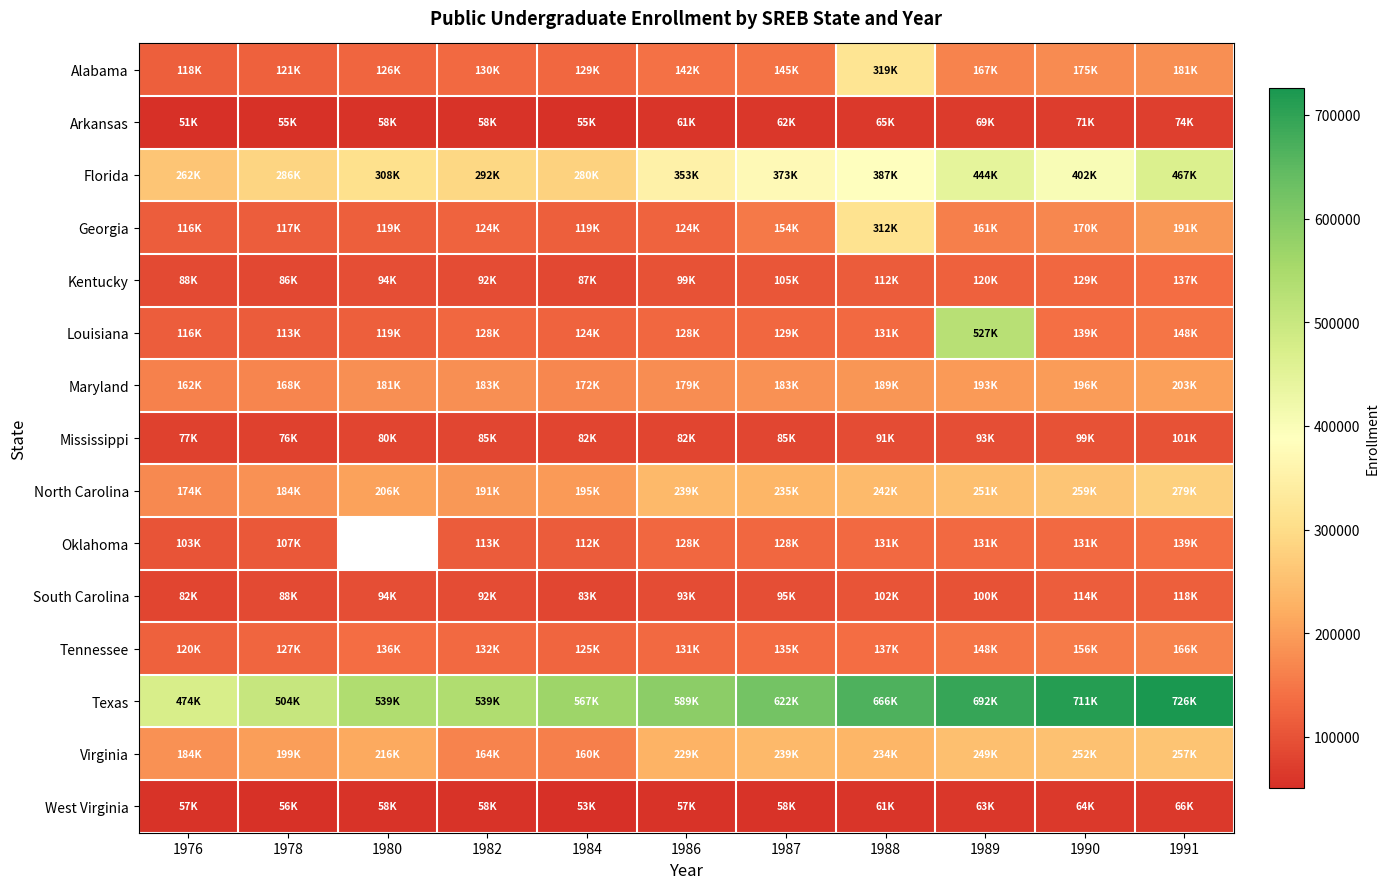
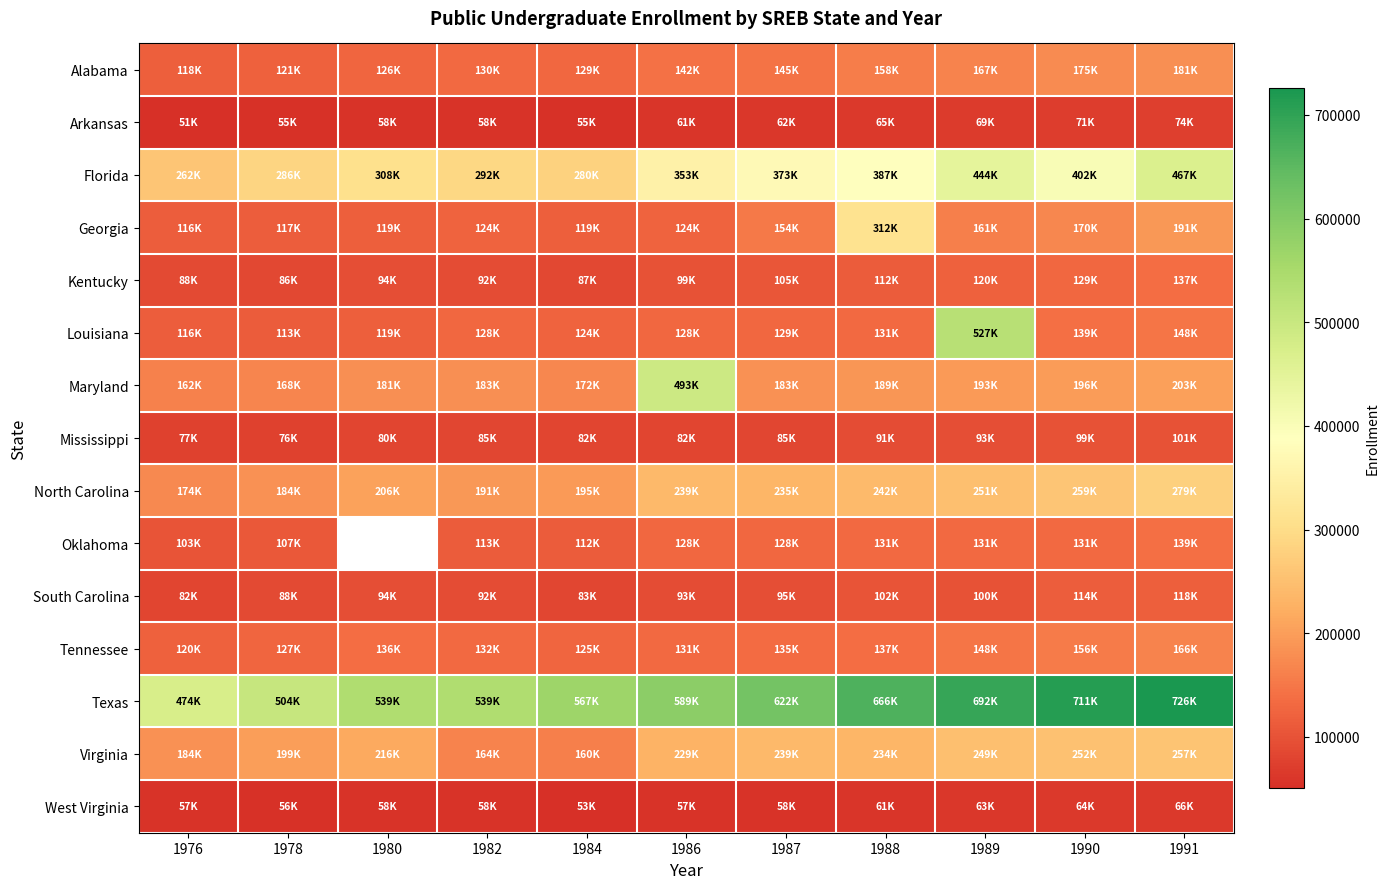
Alabama, 1988: 319K -> 158K
Maryland, 1986: 179K -> 493K
